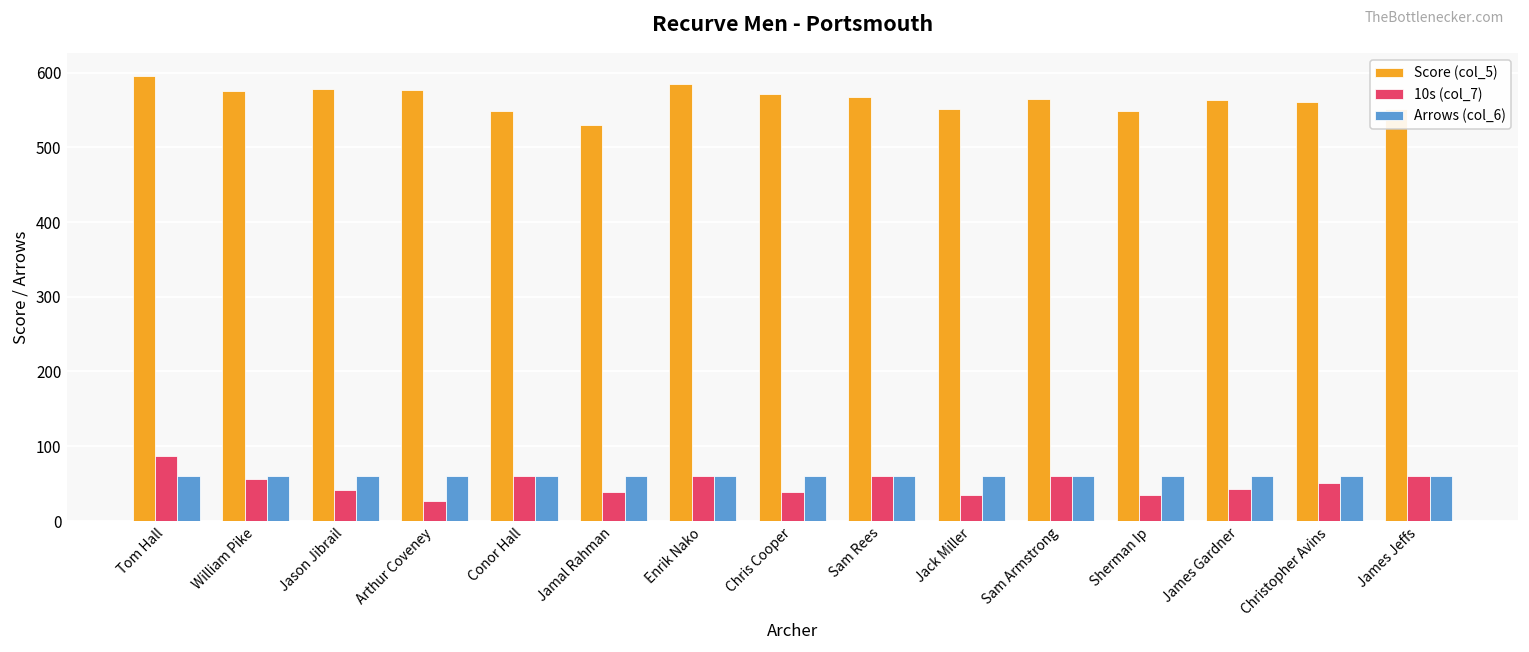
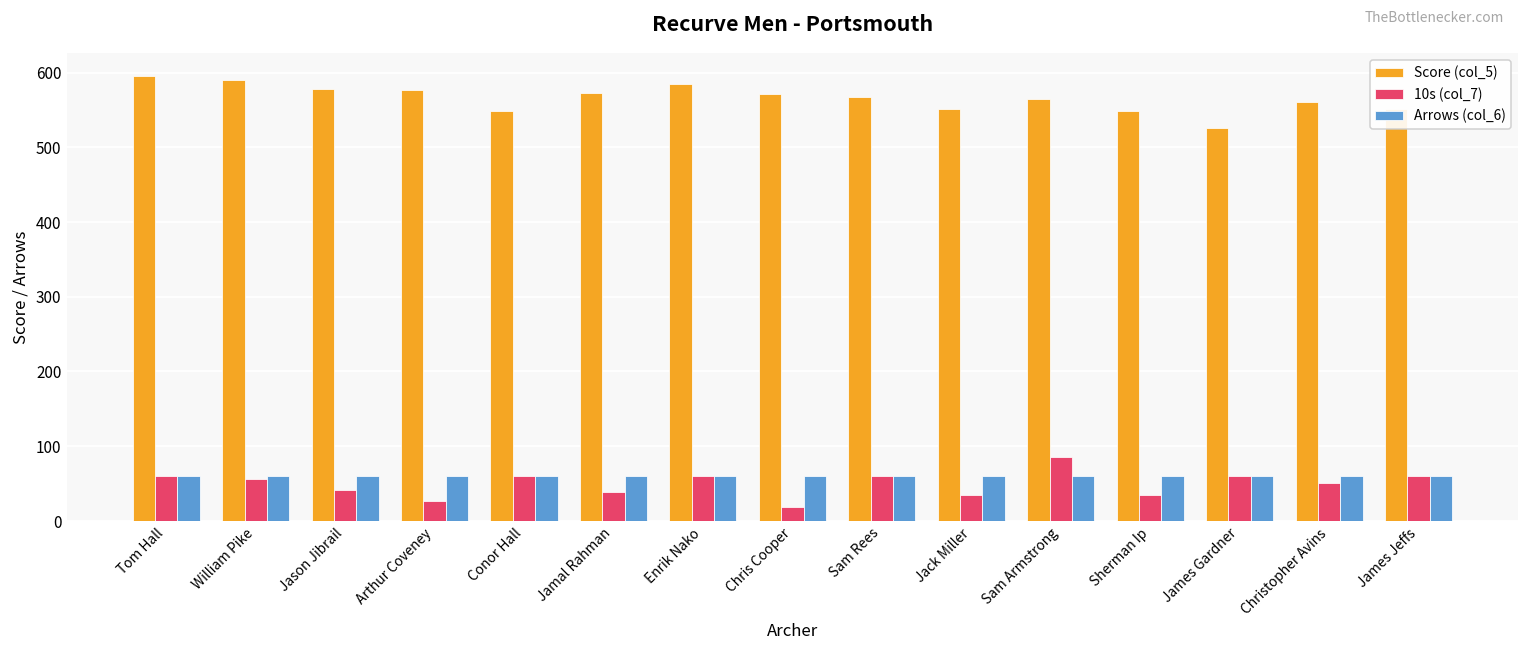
10s (col_7), Tom Hall: 90 -> 60
Score (col_5), William Pike: 580 -> 590
Score (col_5), Jamal Rahman: 530 -> 570
10s (col_7), Chris Cooper: 40 -> 20
10s (col_7), Sam Armstrong: 60 -> 90
Score (col_5), James Gardner: 560 -> 530
10s (col_7), James Gardner: 40 -> 60
